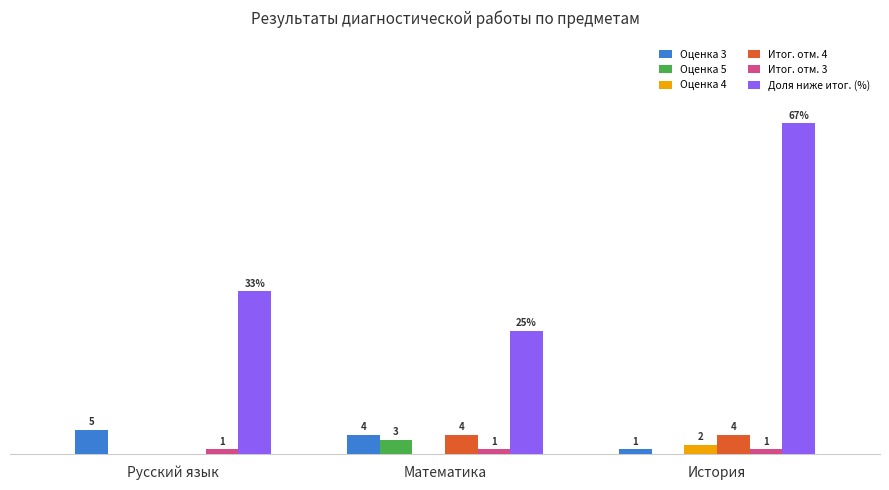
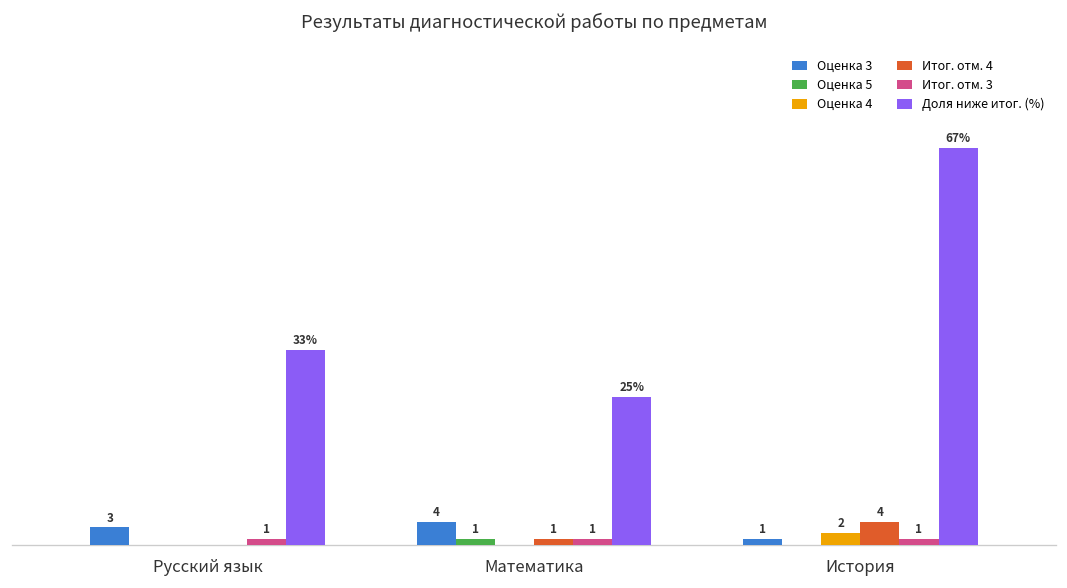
Оценка 3, Русский язык: 5 -> 3
Оценка 5, Математика: 3 -> 1
Итог. отм. 4, Математика: 4 -> 1
